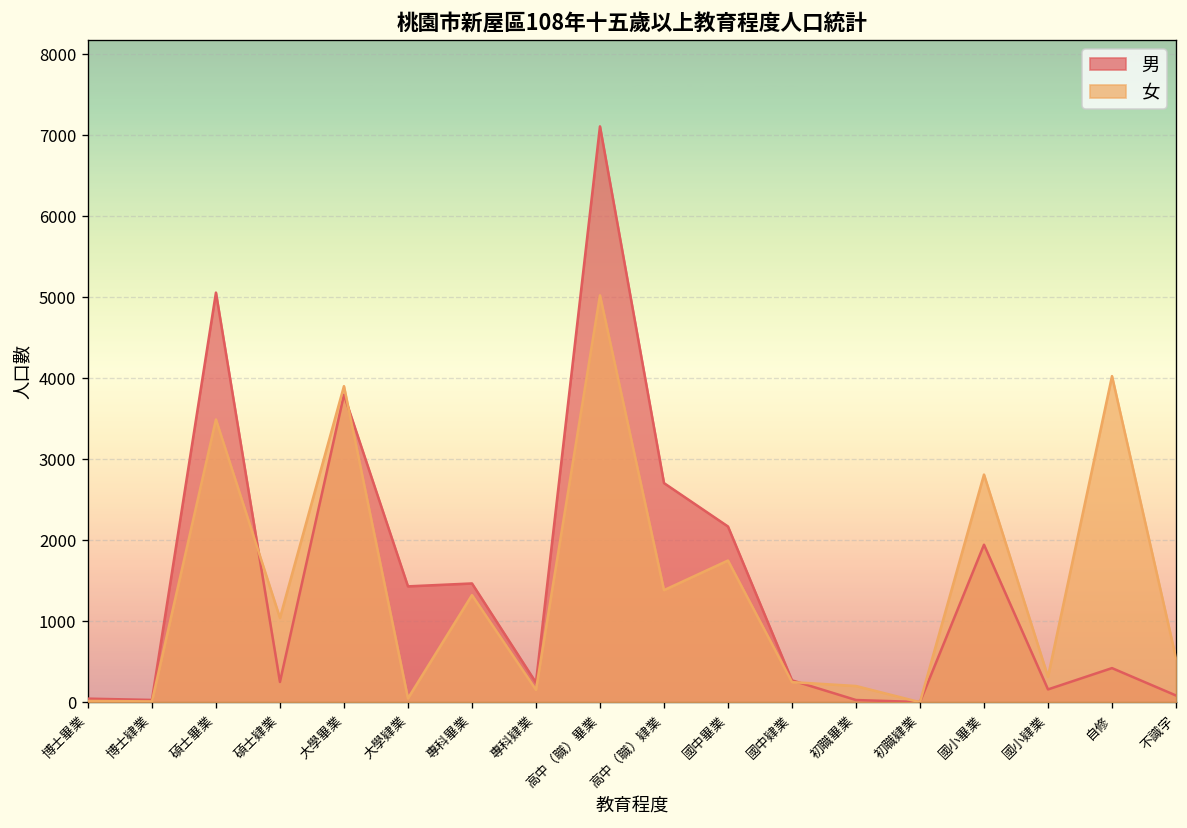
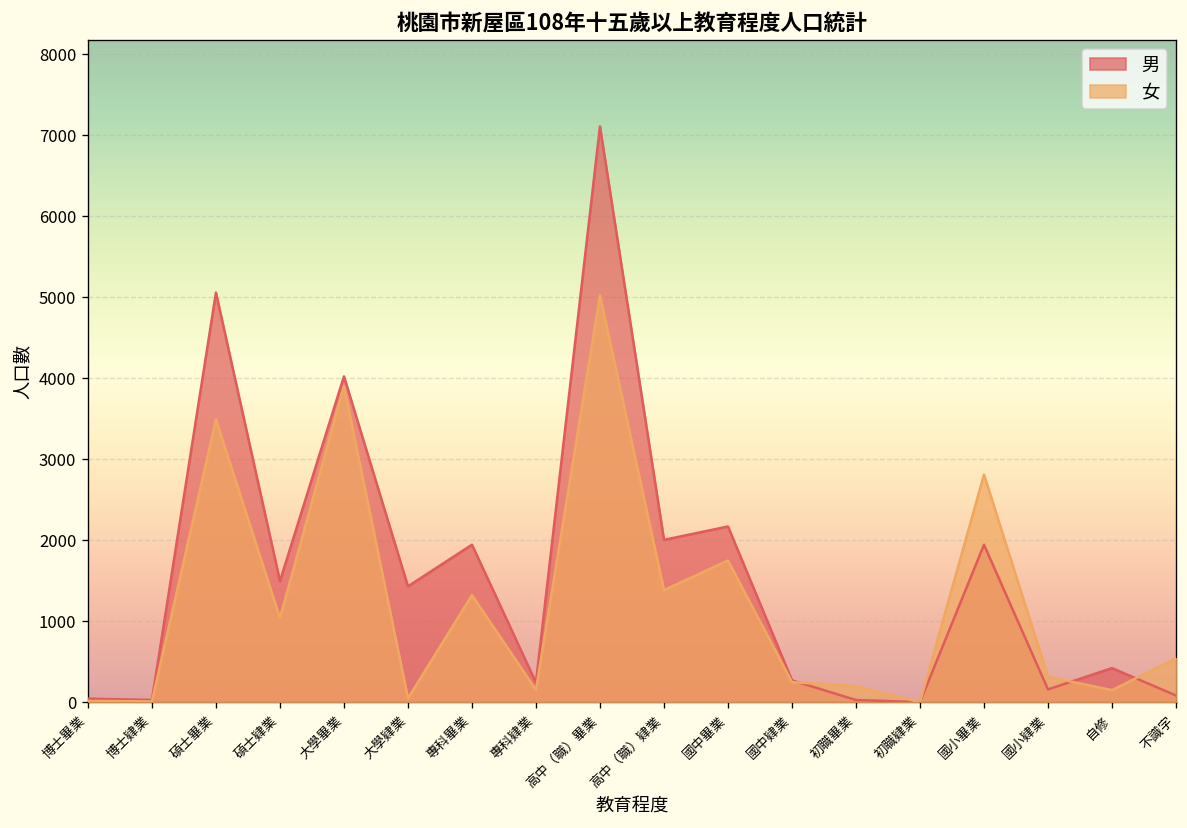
男, 碩士肄業: 300 -> 1500
男, 大學畢業: 3800 -> 4000
男, 專科畢業: 1500 -> 1900
男, 高中（職）肄業: 2700 -> 2000
女, 自修: 4000 -> 100
